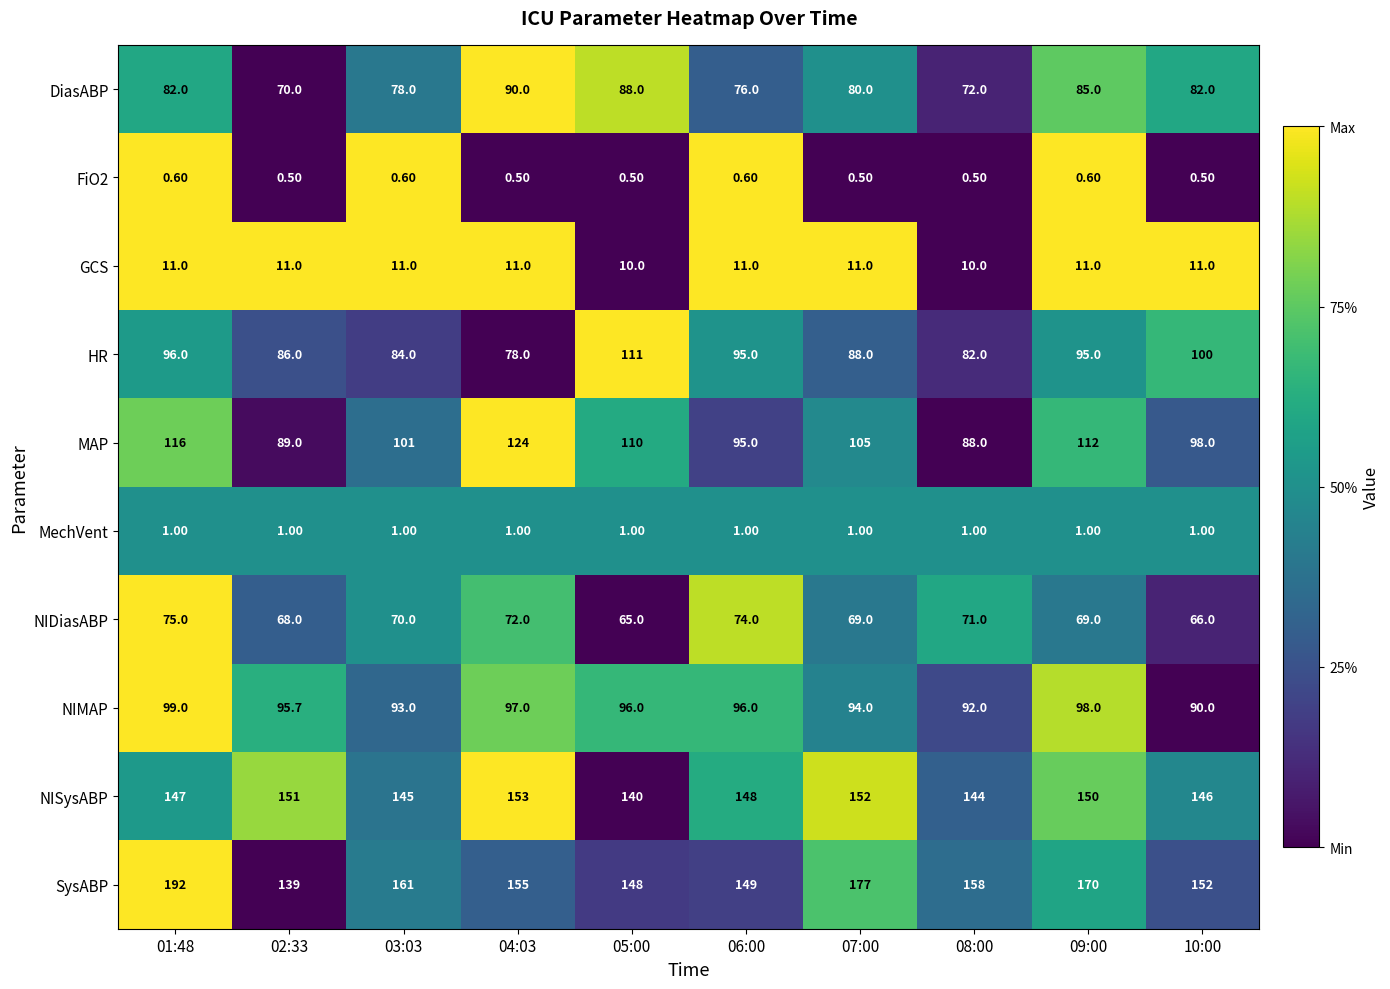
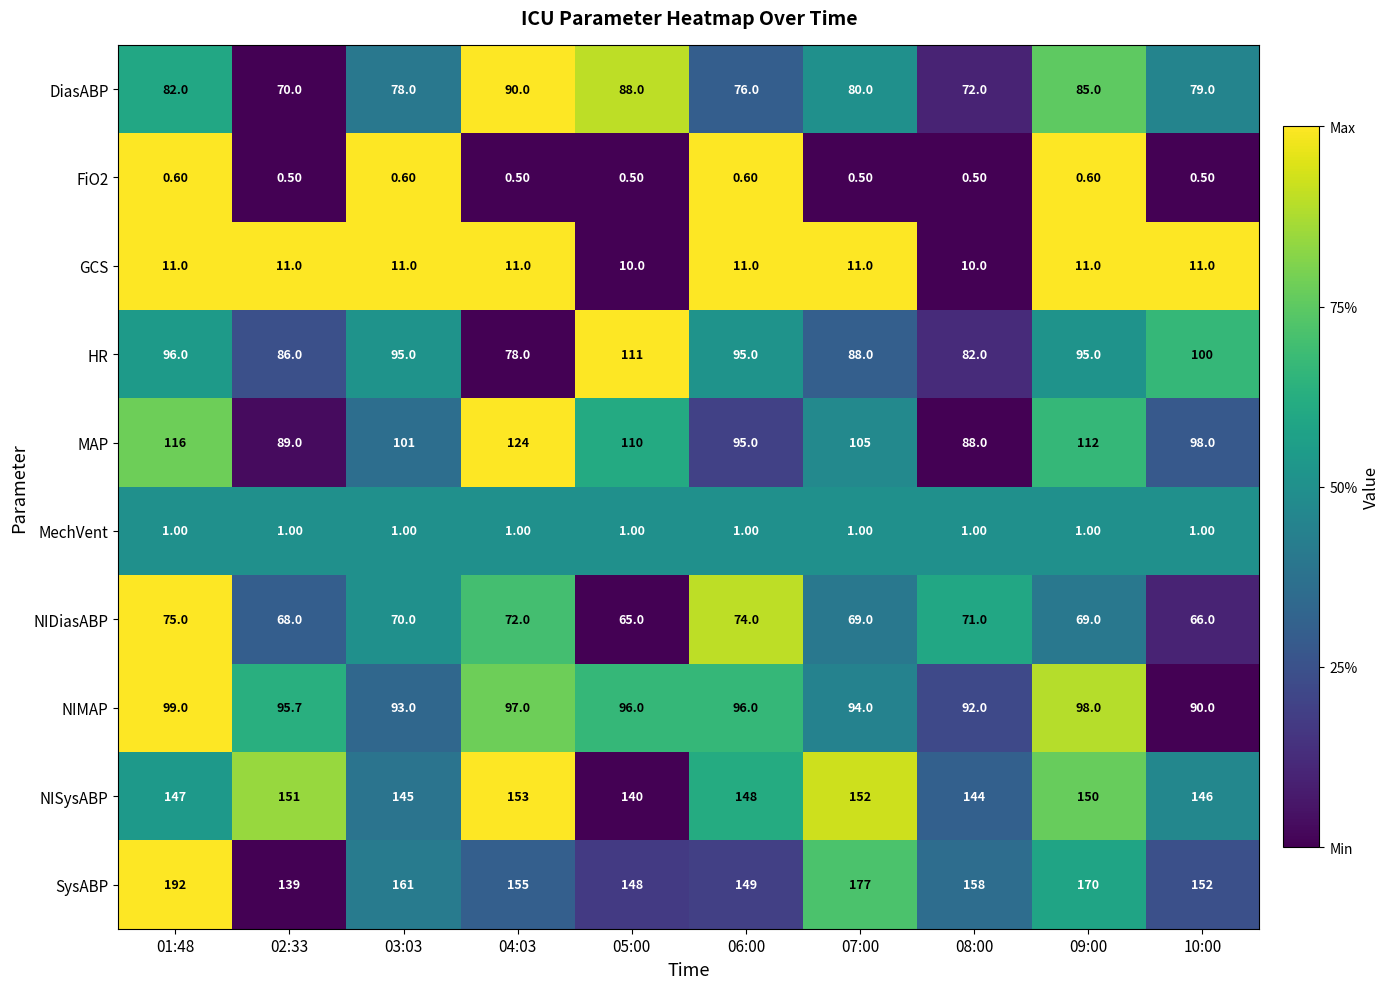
DiasABP, 10:00: 82.0 -> 79.0
HR, 03:03: 84.0 -> 95.0
